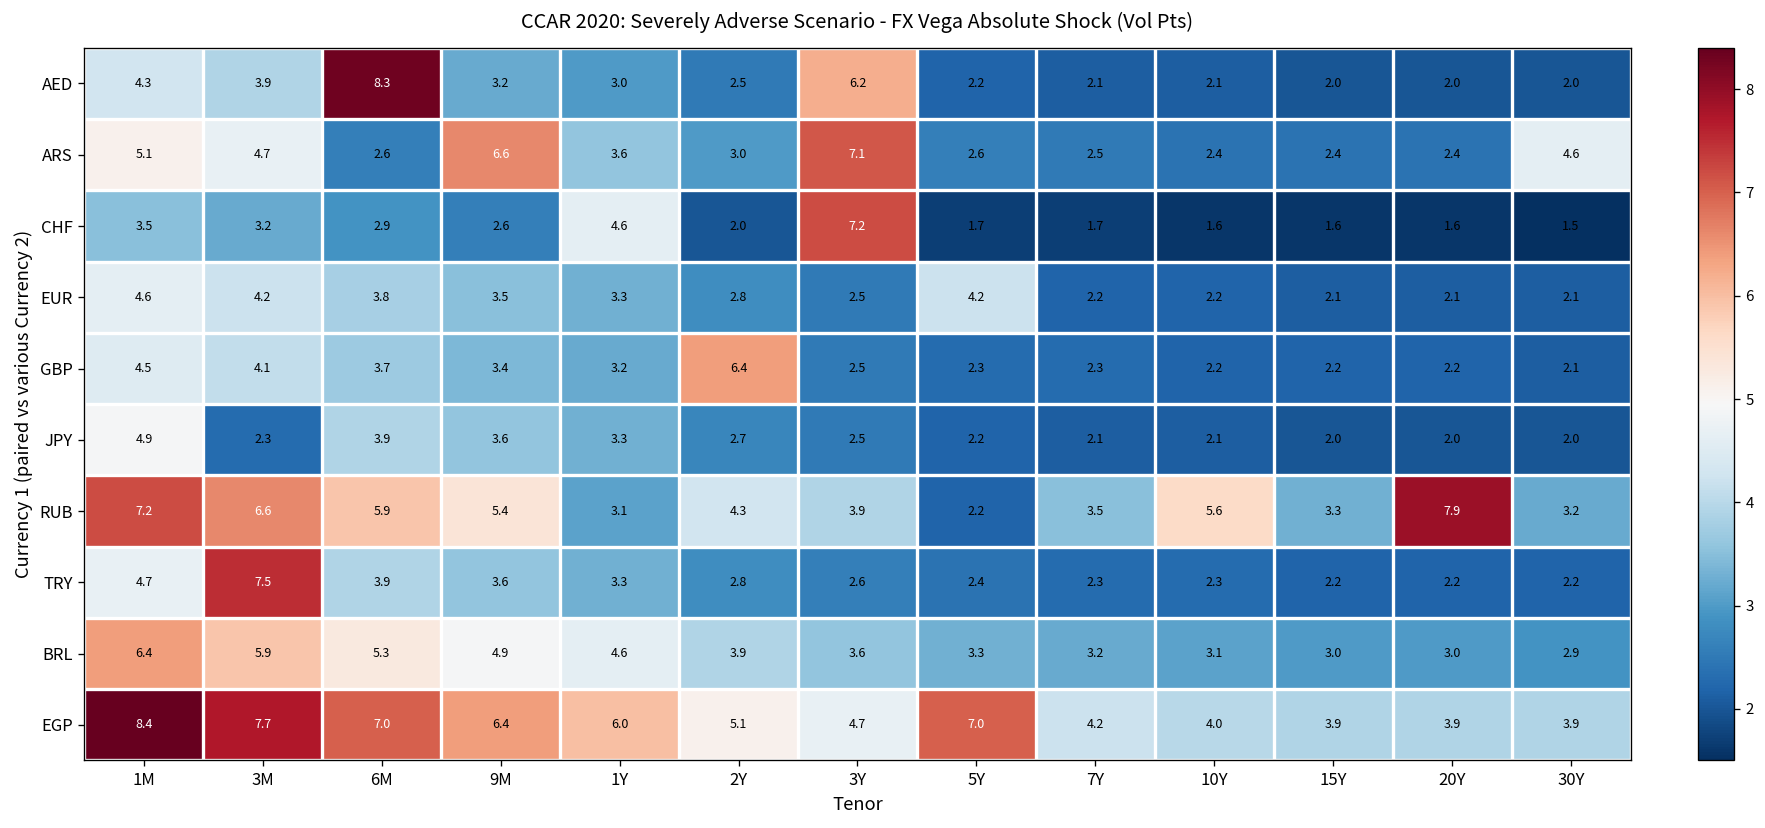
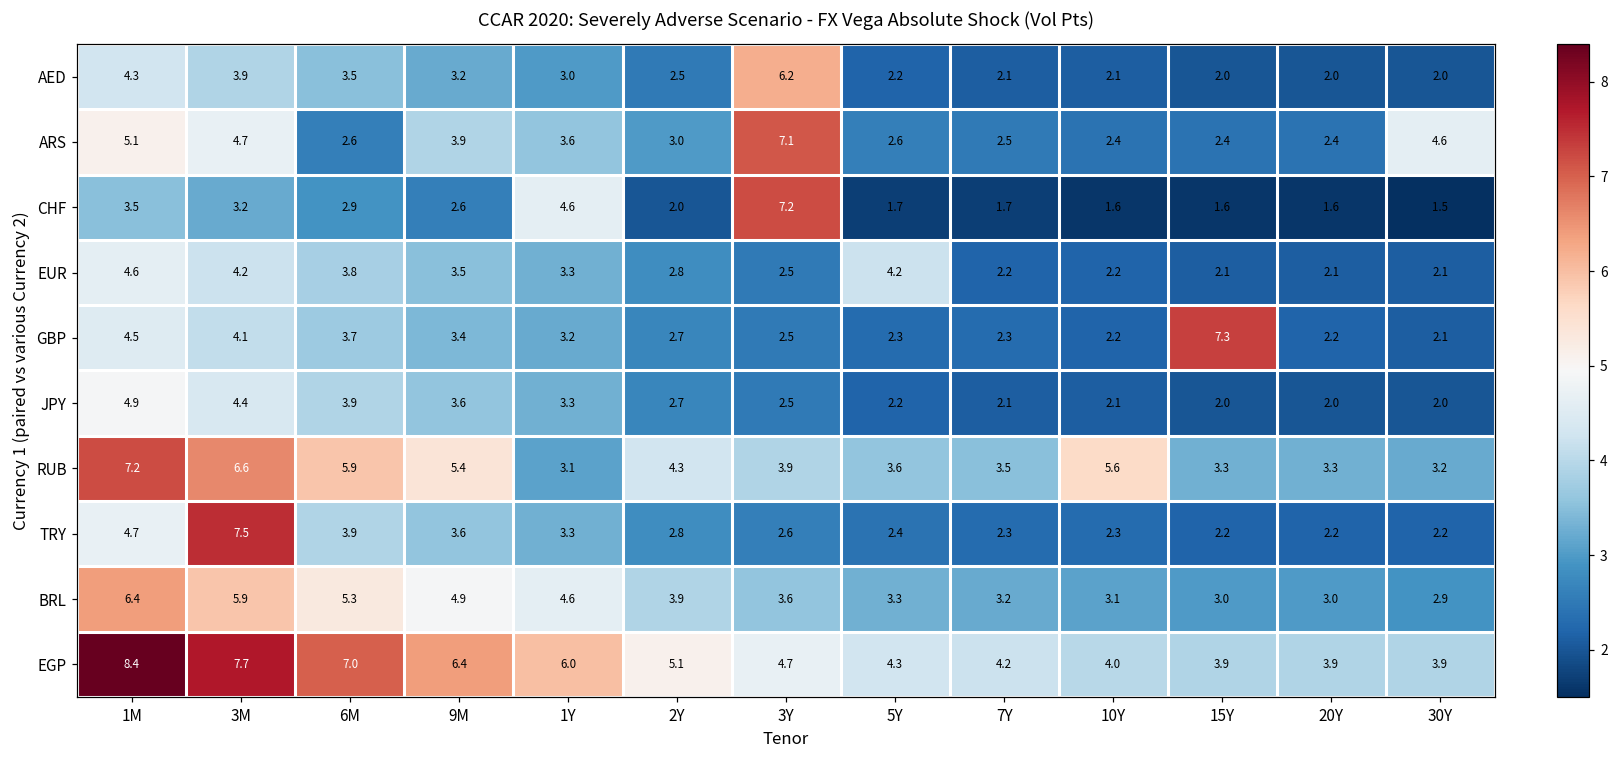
AED, 6M: 8.3 -> 3.5
ARS, 9M: 6.6 -> 3.9
GBP, 2Y: 6.4 -> 2.7
GBP, 15Y: 2.2 -> 7.3
JPY, 3M: 2.3 -> 4.4
RUB, 5Y: 2.2 -> 3.6
RUB, 20Y: 7.9 -> 3.3
EGP, 5Y: 7.0 -> 4.3
